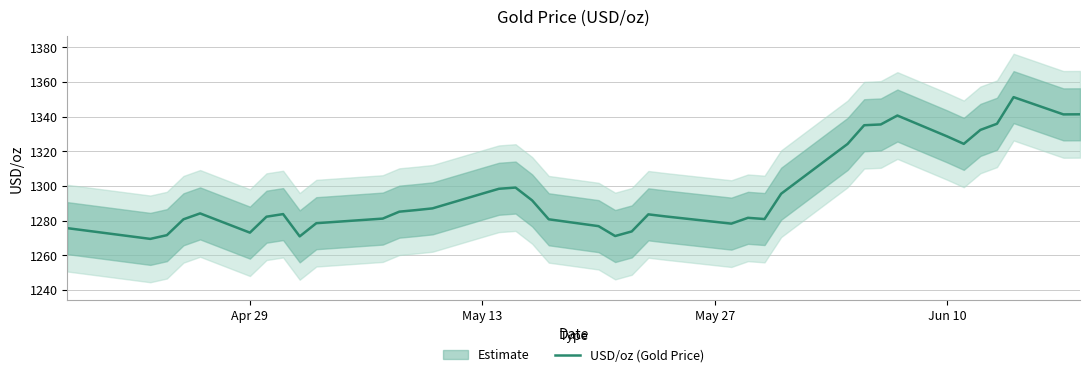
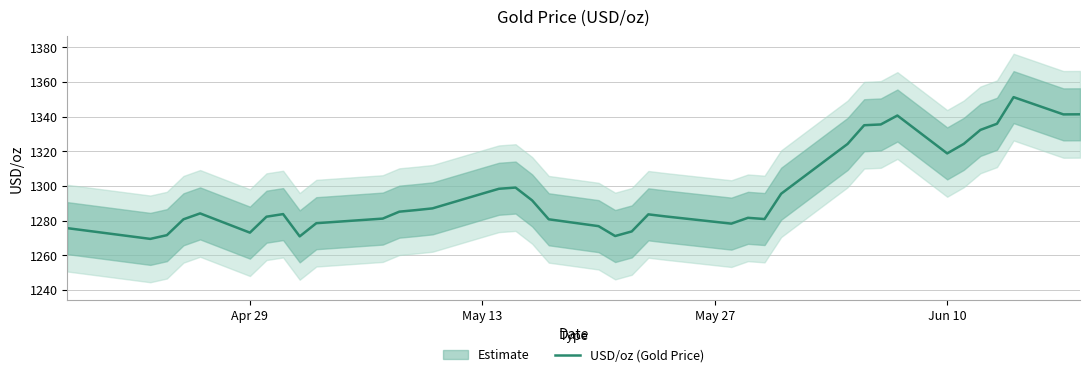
USD/oz (Gold Price), Jun 10: 1329 -> 1319
